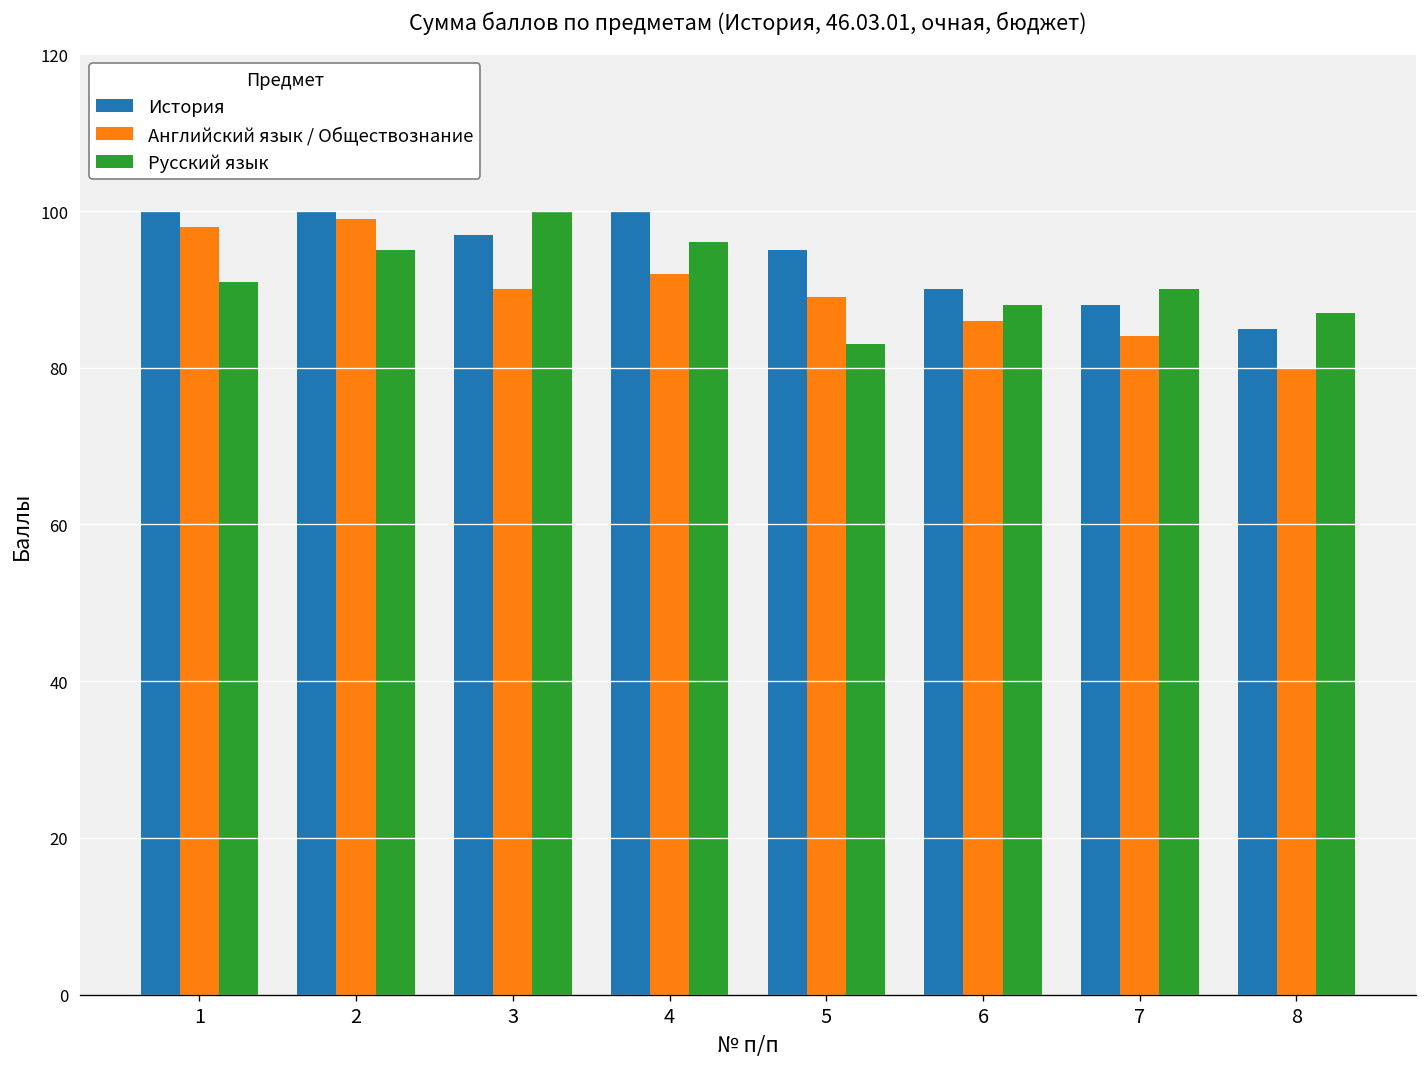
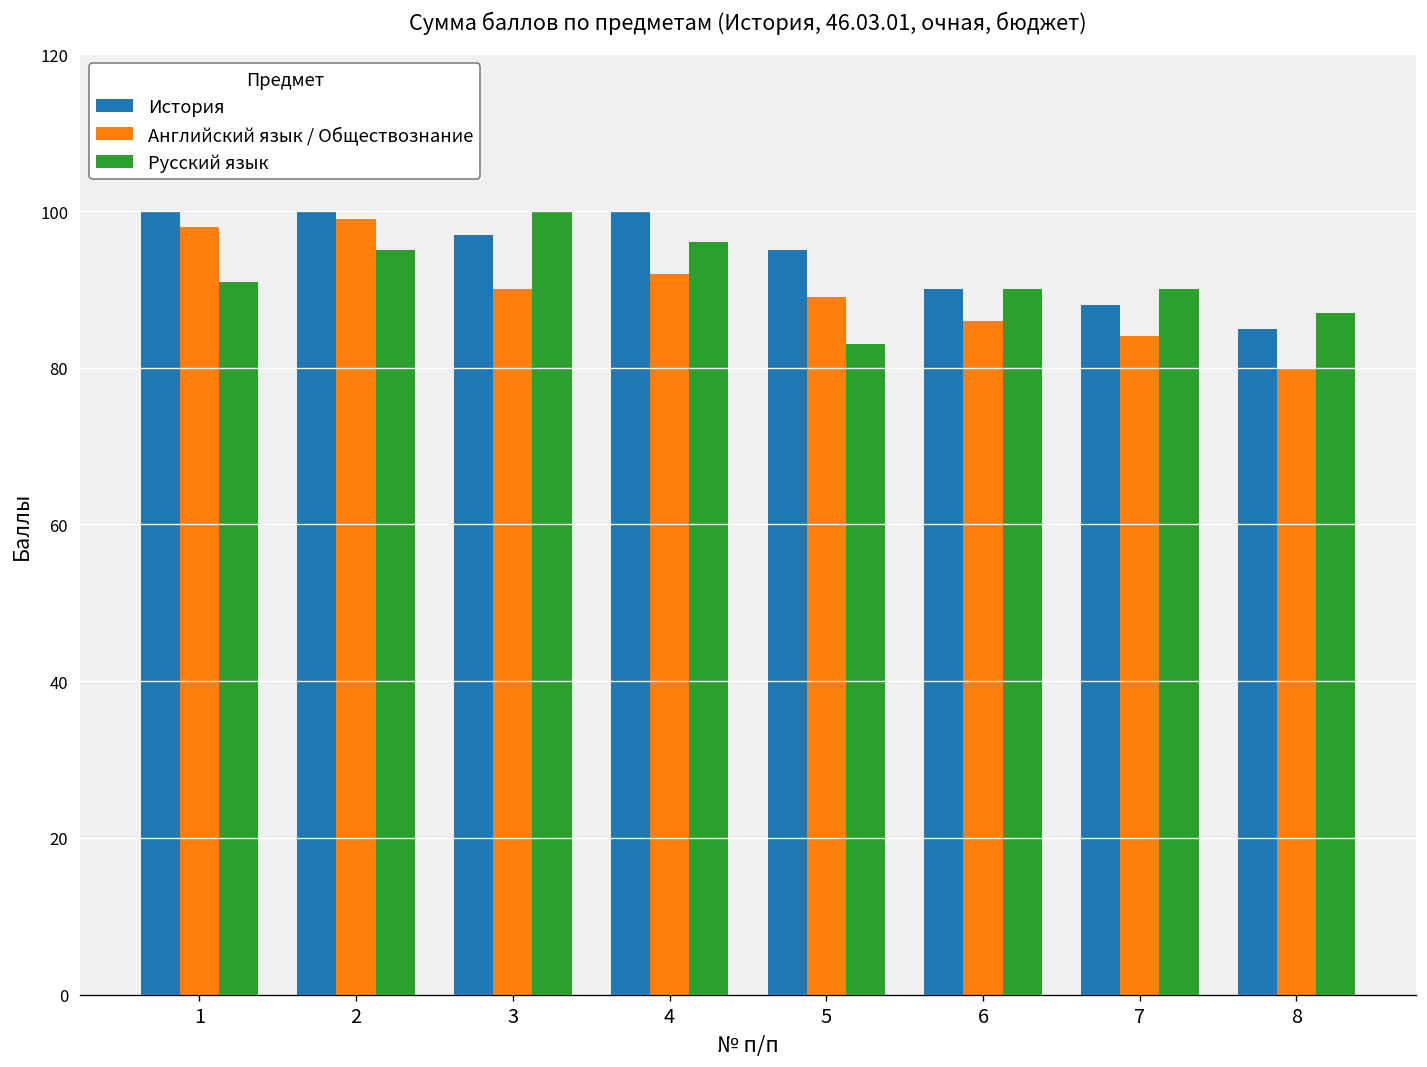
Русский язык, 6: 88 -> 90
